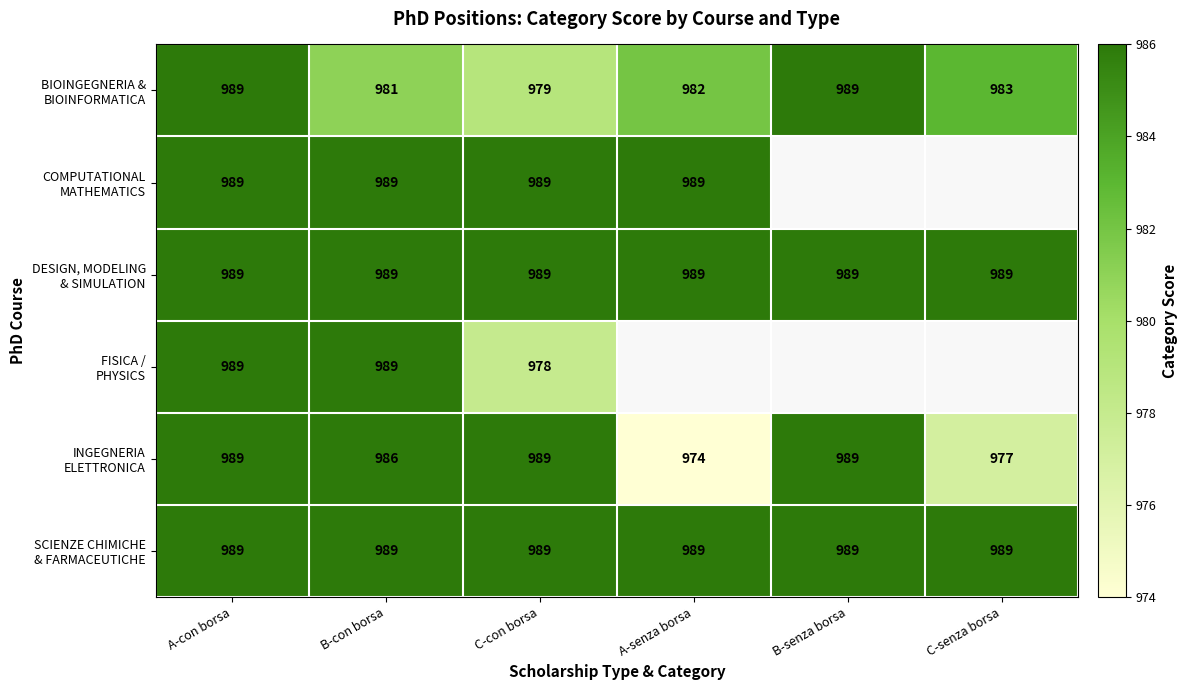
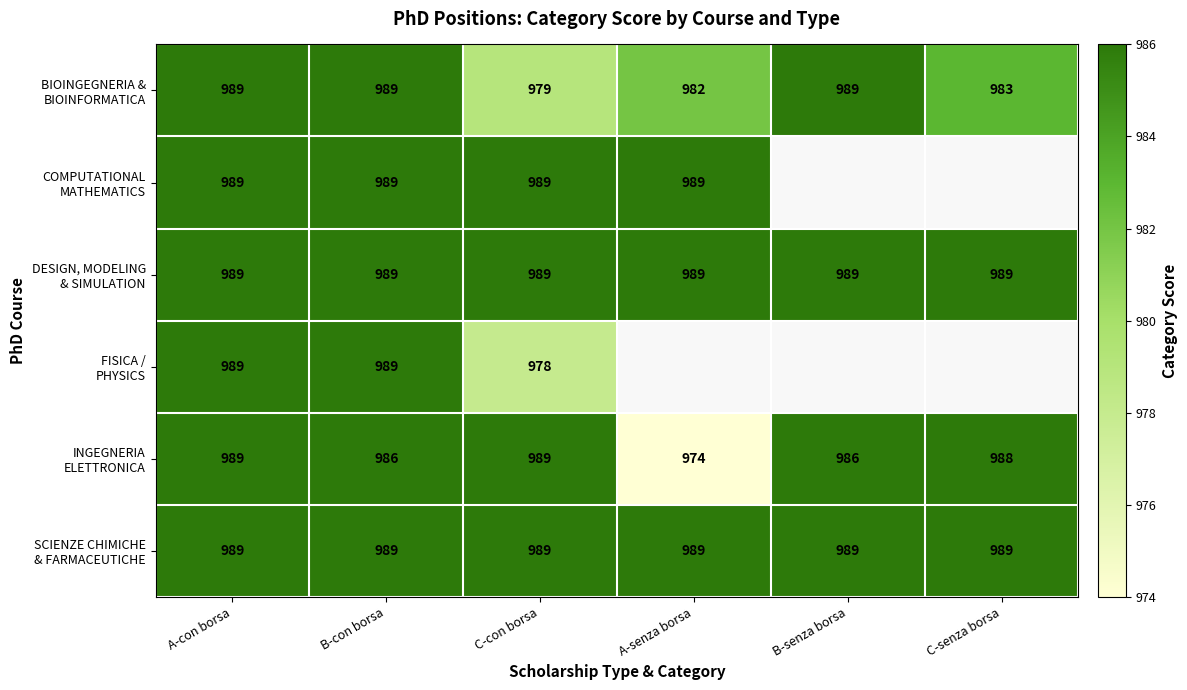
BIOINGEGNERIA & BIOINFORMATICA, B-con borsa: 981 -> 989
INGEGNERIA ELETTRONICA, B-senza borsa: 989 -> 986
INGEGNERIA ELETTRONICA, C-senza borsa: 977 -> 988
